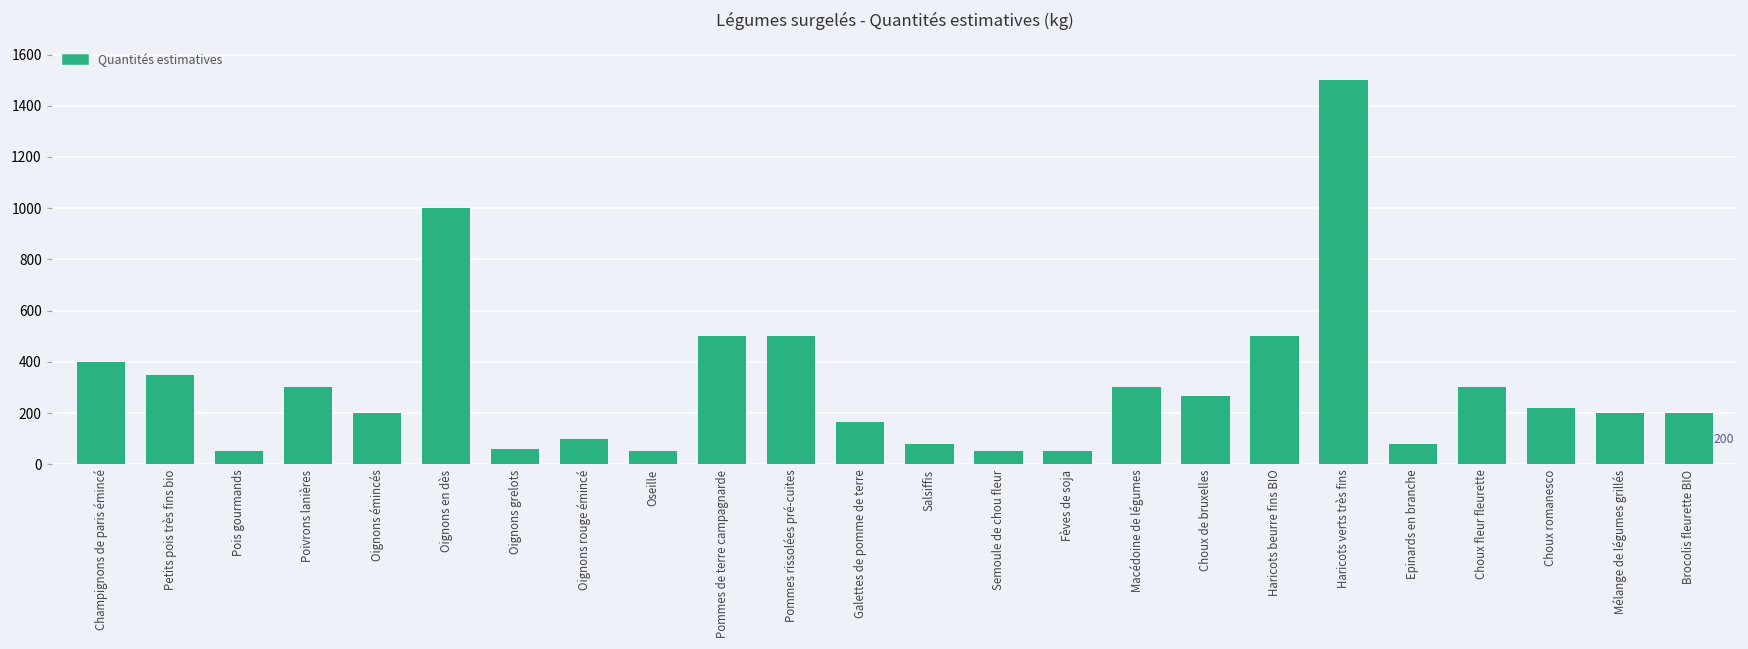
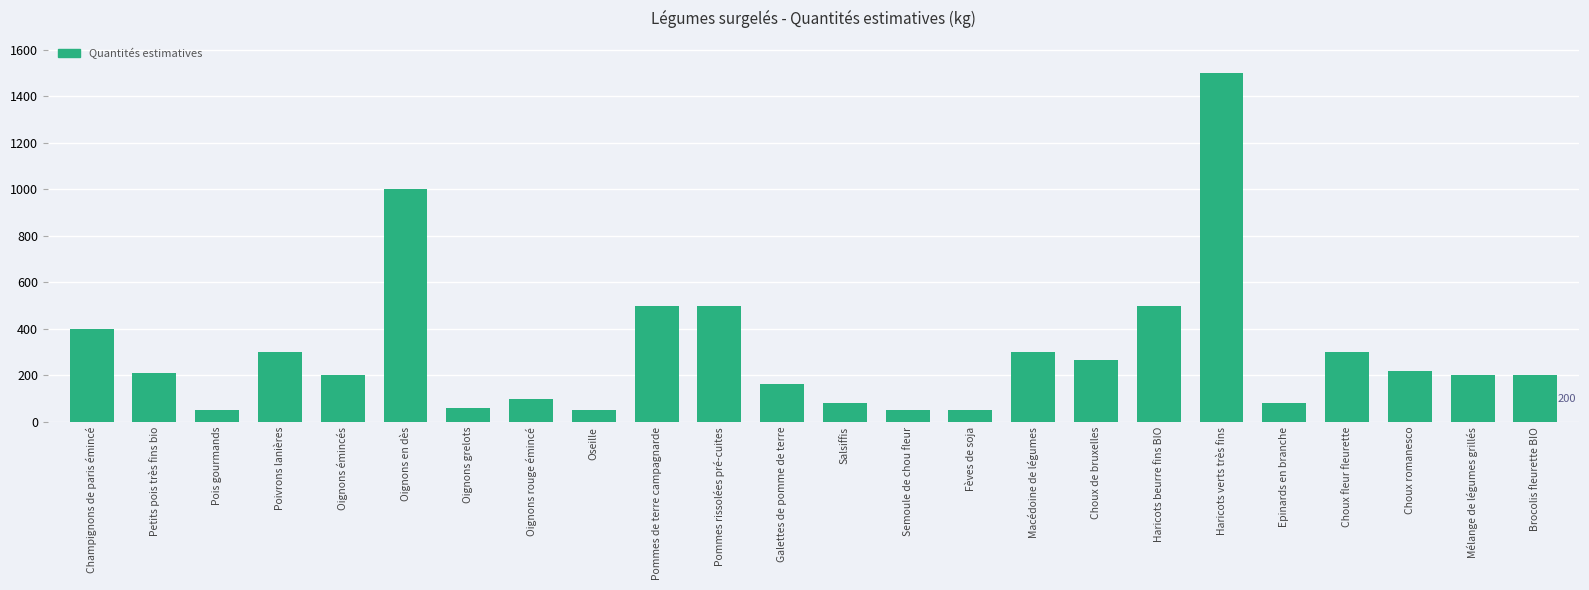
Petits pois très fins bio: 350 -> 210
